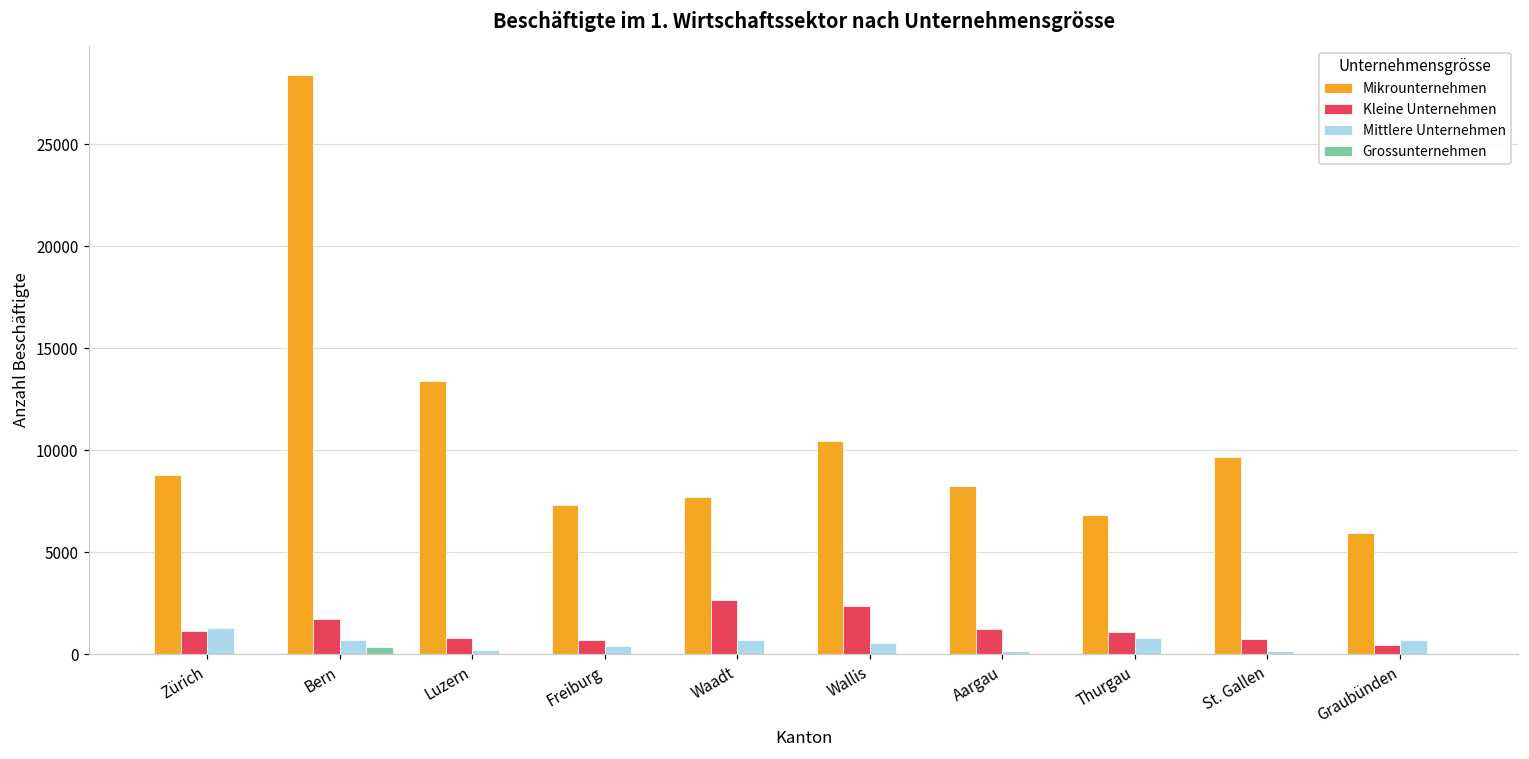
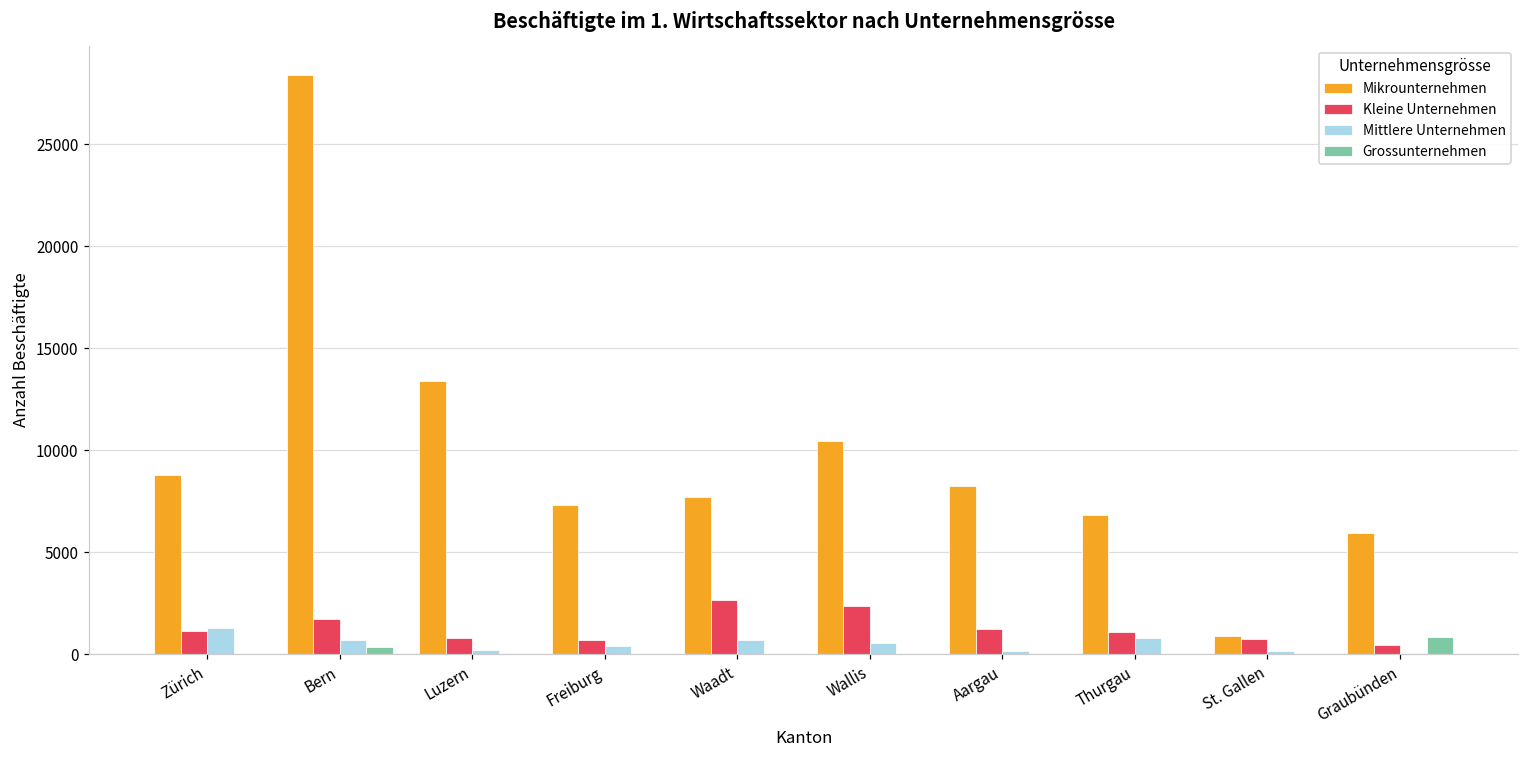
Mikrounternehmen, St. Gallen: 9700 -> 900
Mittlere Unternehmen, Graubünden: 700 -> 100
Grossunternehmen, Graubünden: 0 -> 800
